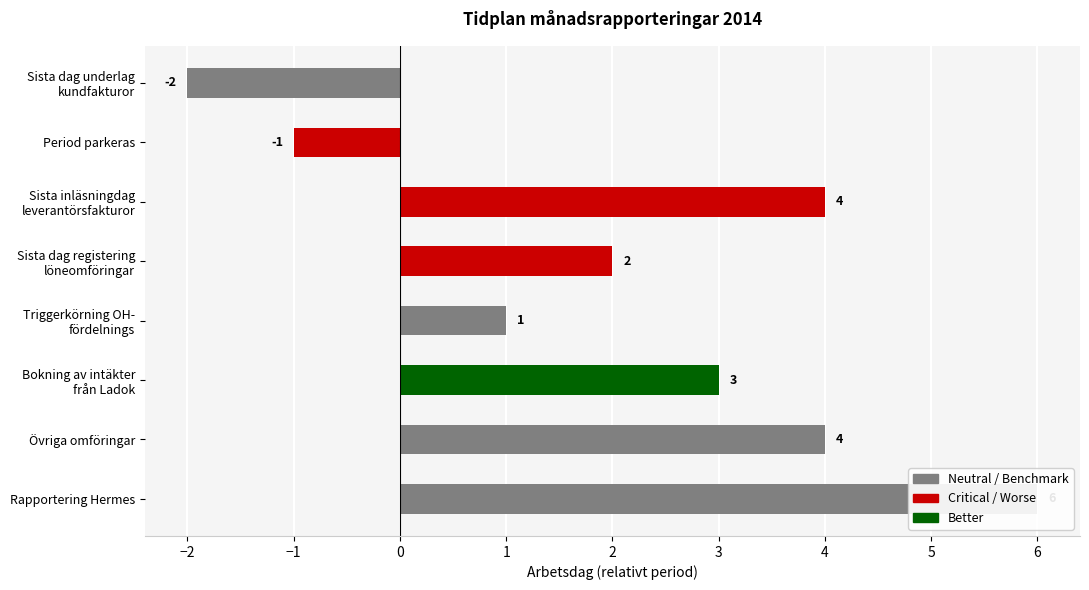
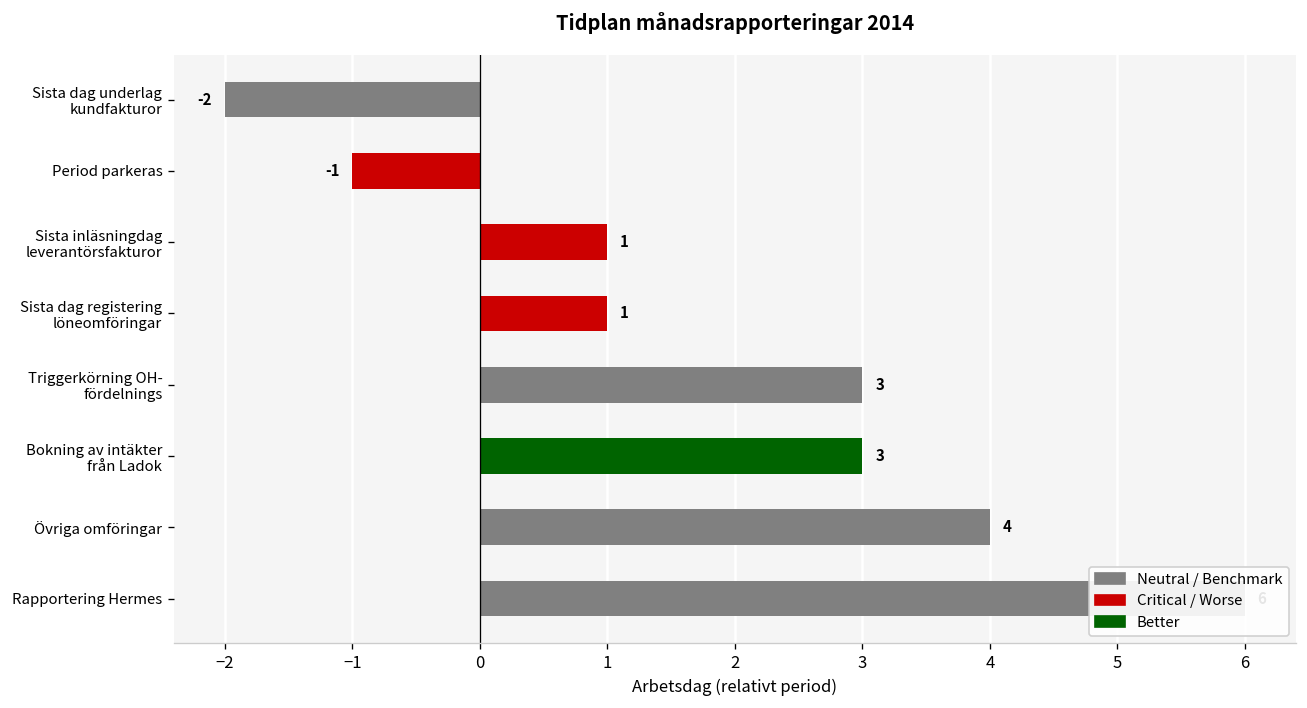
Sista inläsningdag leverantörsfakturor: 4 -> 1
Sista dag registering löneomföringar: 2 -> 1
Triggerkörning OH- fördelnings: 1 -> 3
